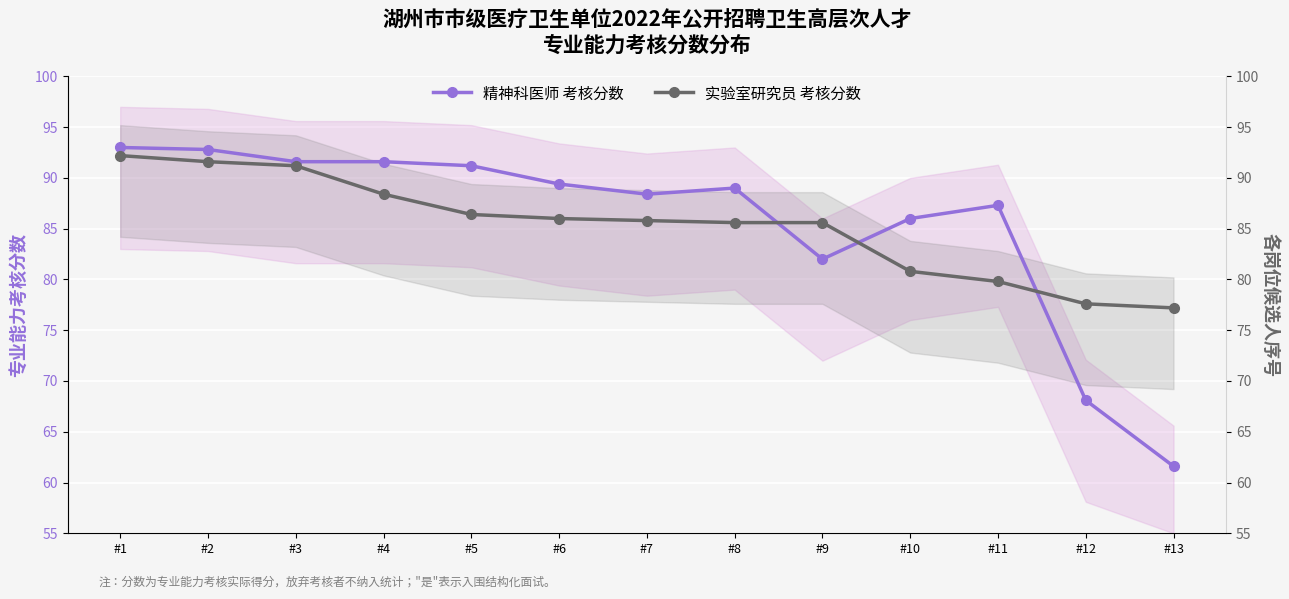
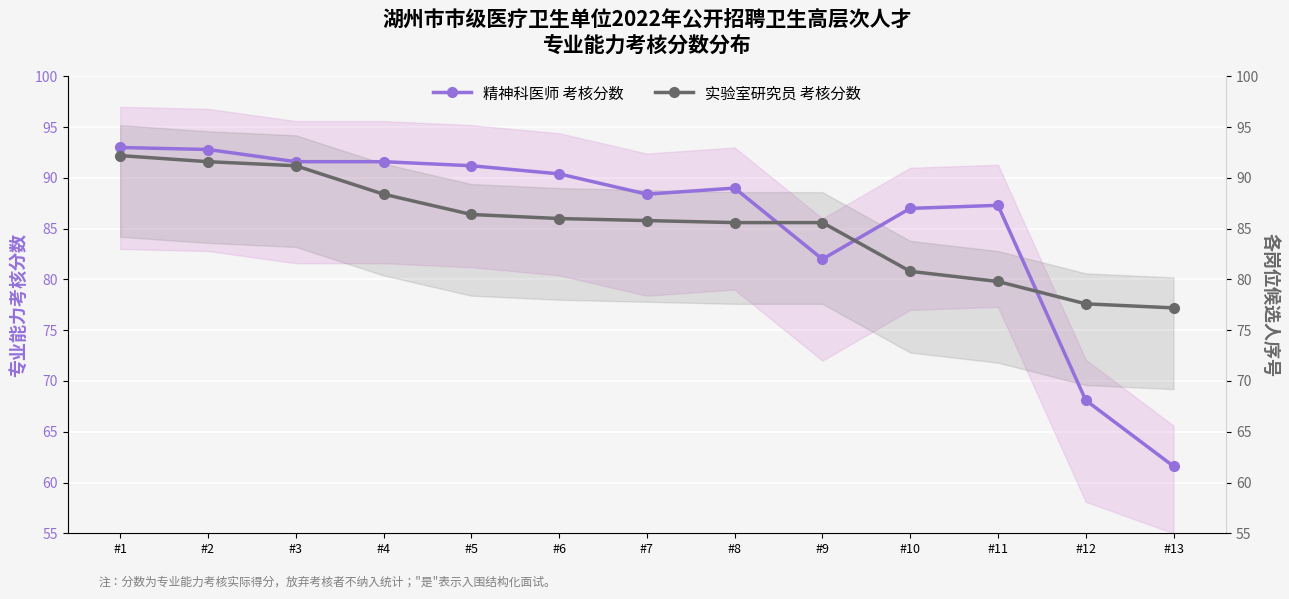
精神科医师 考核分数, #6: 89.4 -> 90.4
精神科医师 考核分数, #10: 86 -> 87
